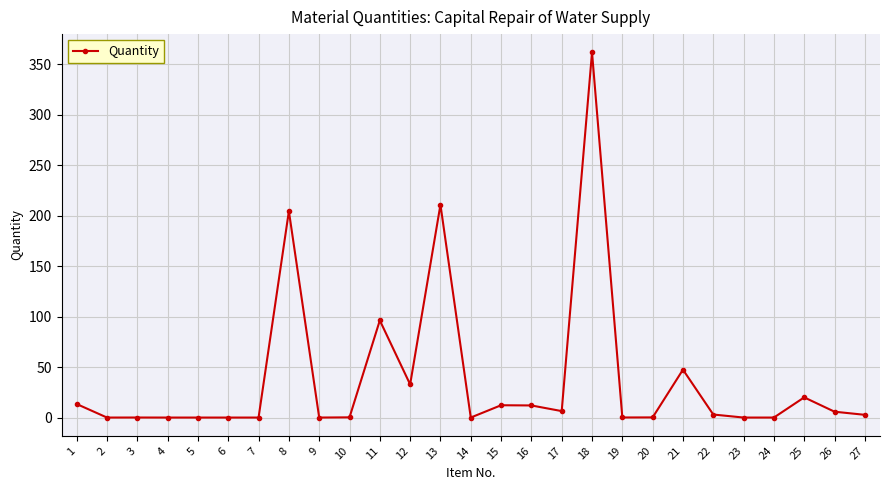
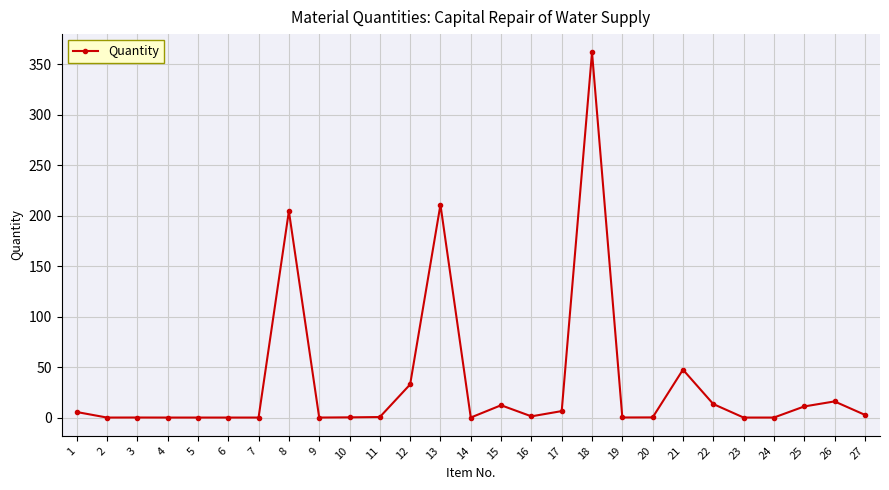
1: 13 -> 5
11: 96 -> 1
16: 12 -> 1
22: 3 -> 13
25: 20 -> 11
26: 6 -> 16
